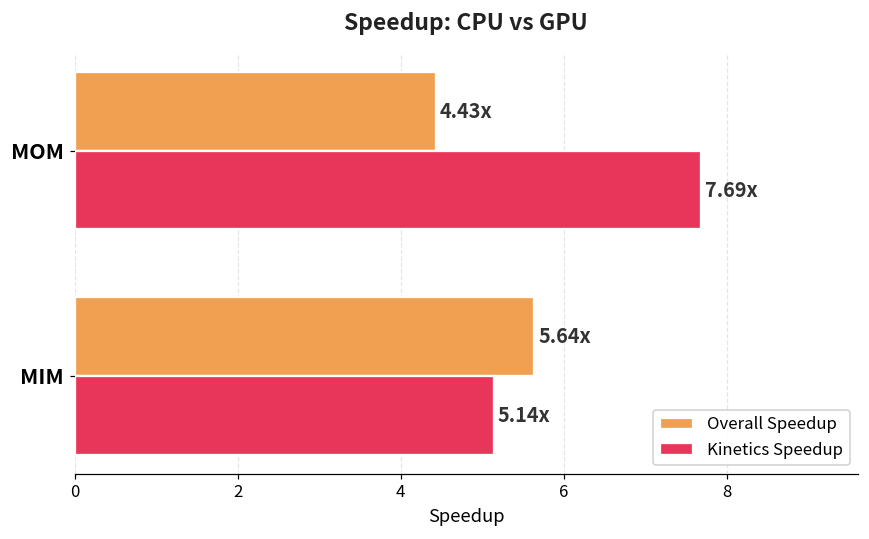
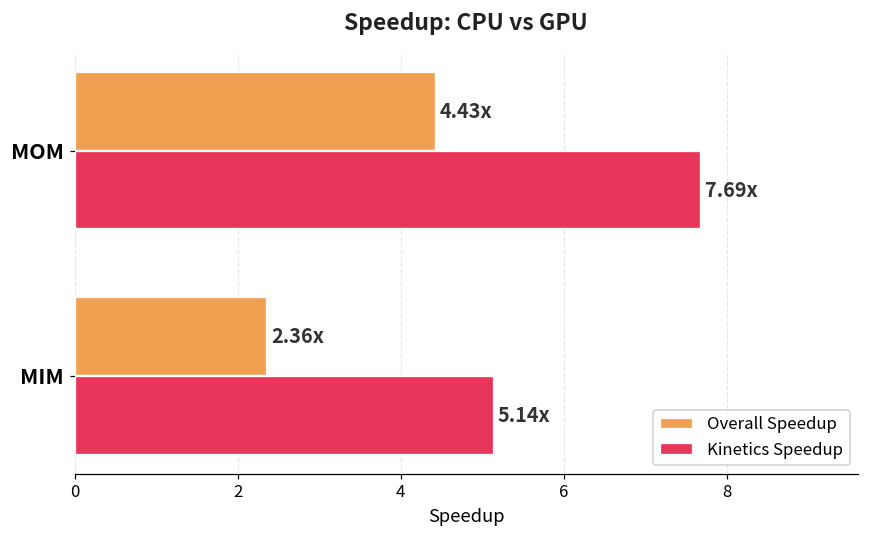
Overall Speedup, MIM: 5.64x -> 2.36x
